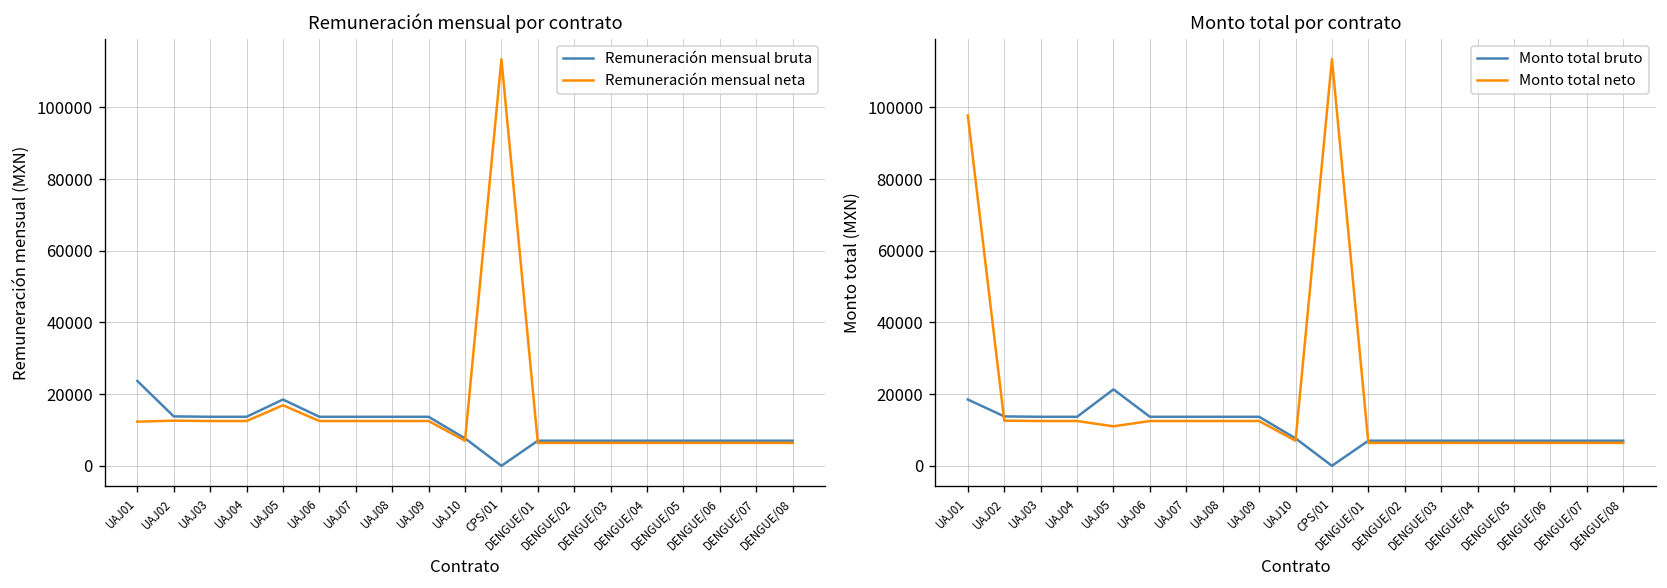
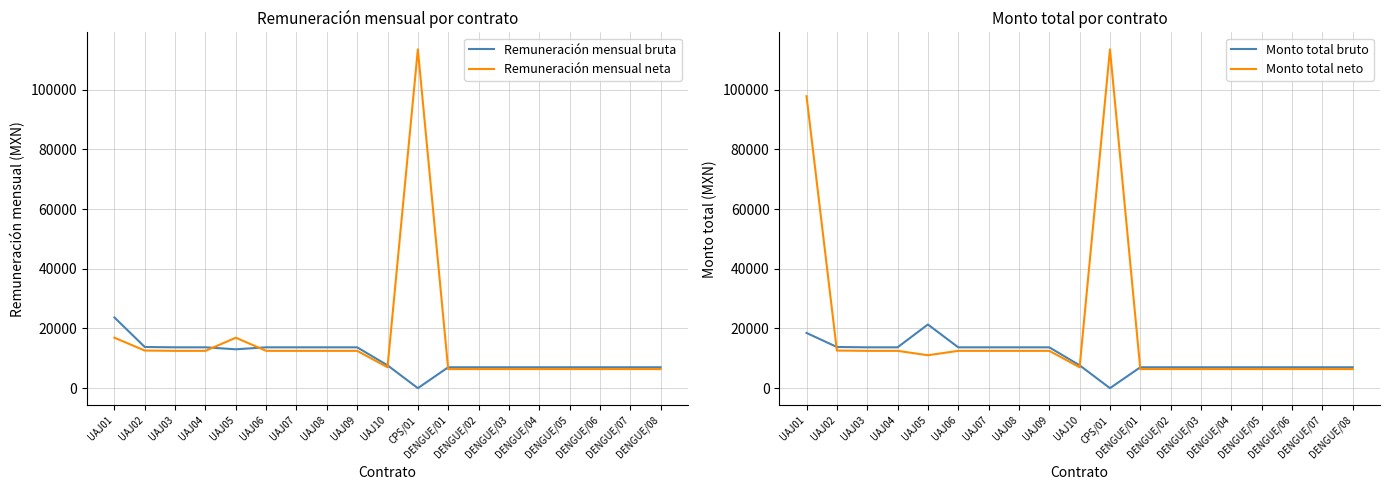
Remuneración mensual por contrato, Remuneración mensual neta, UAJ01: 12000 -> 17000
Remuneración mensual por contrato, Remuneración mensual bruta, UAJ05: 18000 -> 13000
